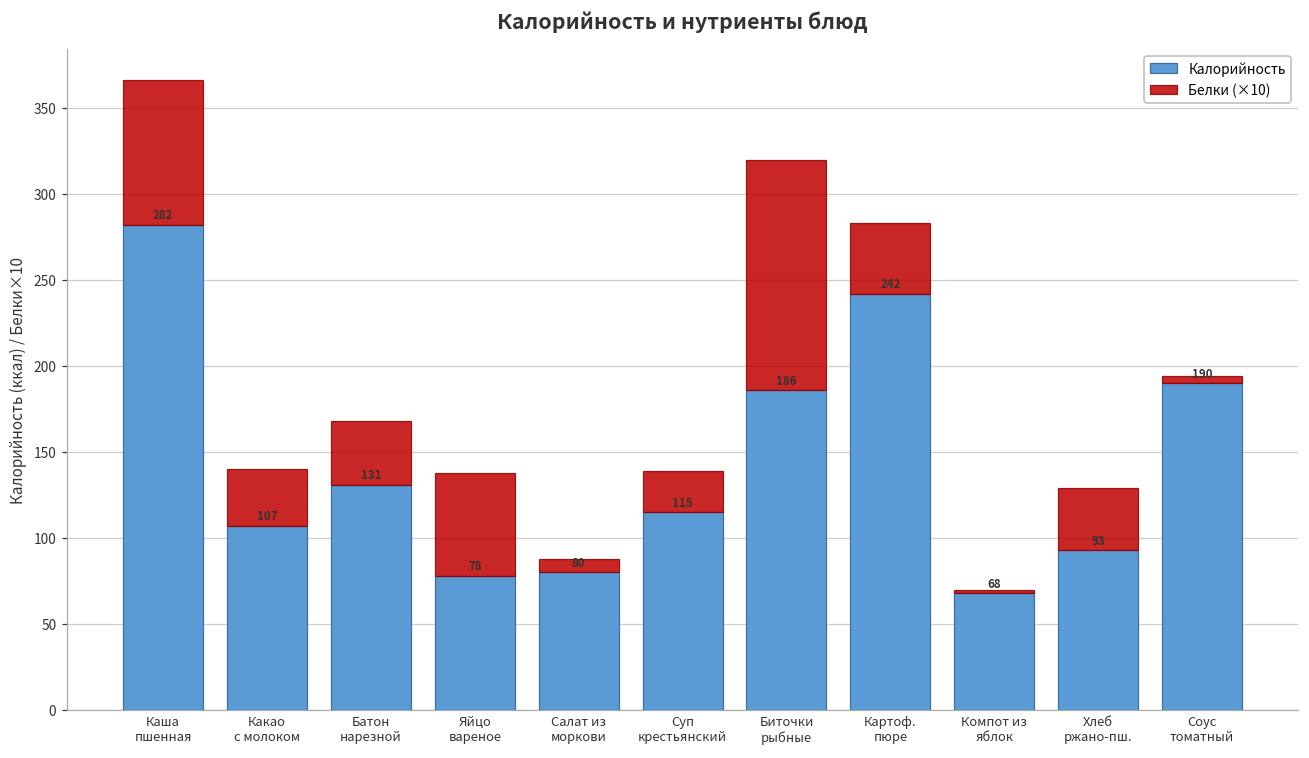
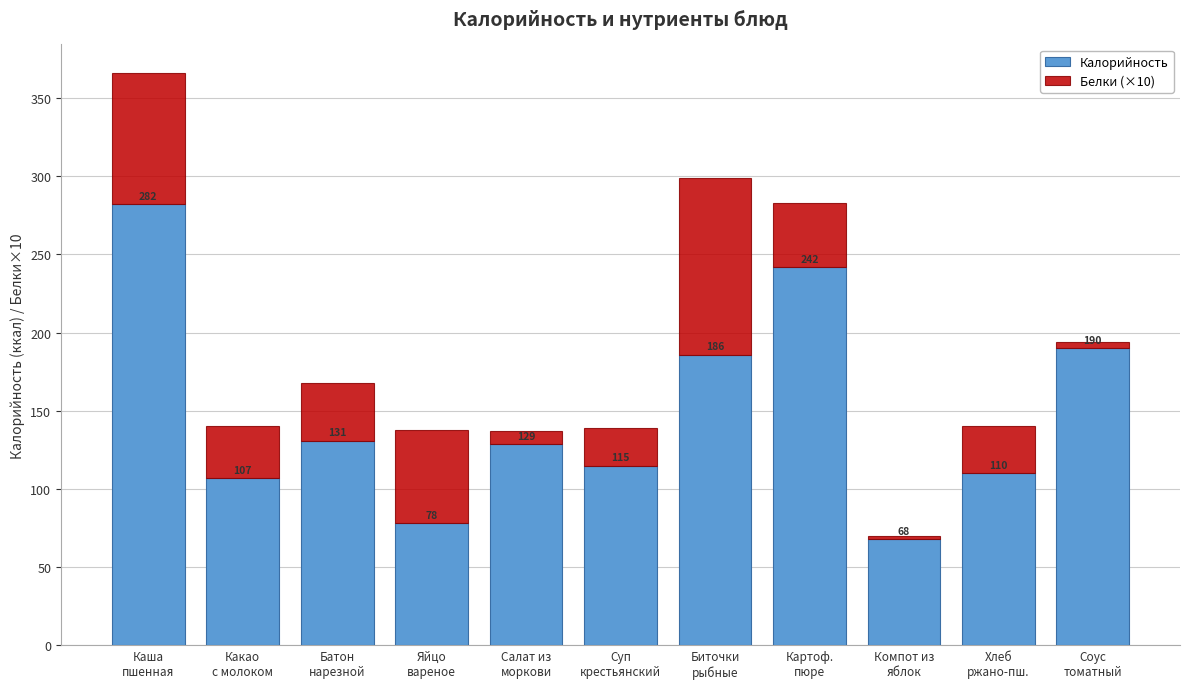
Калорийность, Салат из моркови: 80 -> 129
Белки (×10), Биточки рыбные: 134 -> 113
Калорийность, Хлеб ржано-пш.: 93 -> 110
Белки (×10), Хлеб ржано-пш.: 36 -> 30
